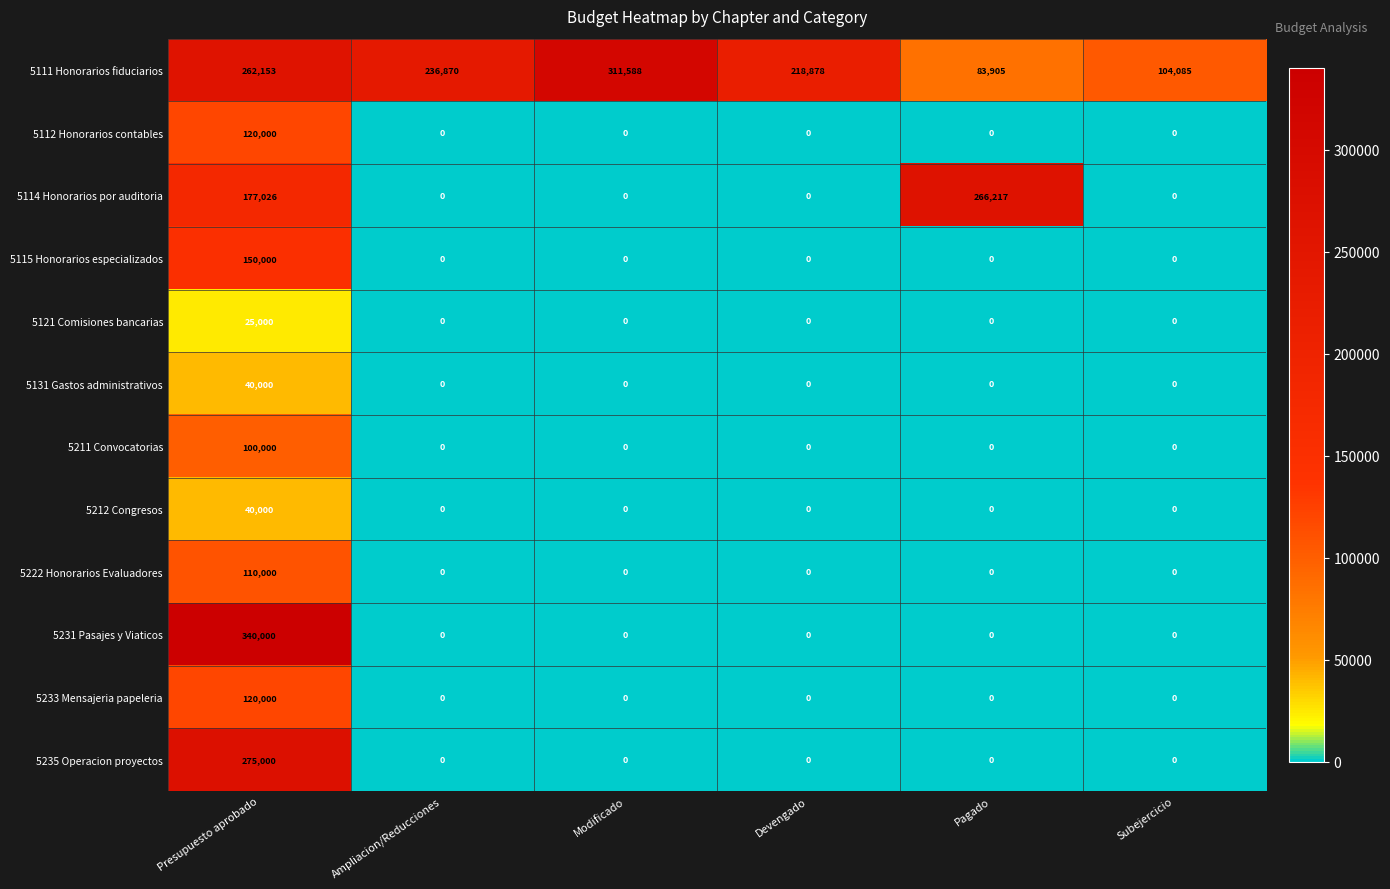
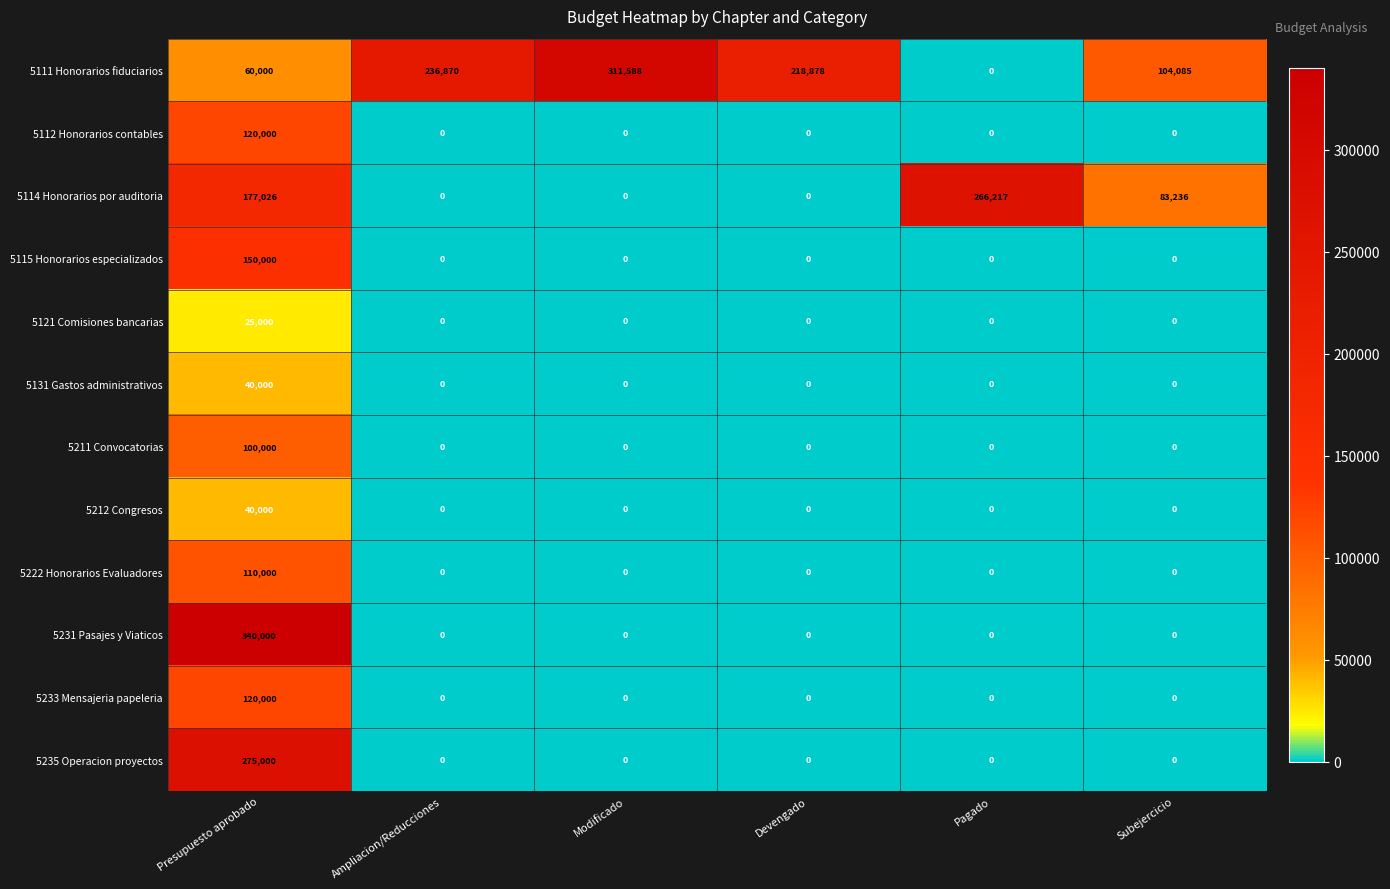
5111 Honorarios fiduciarios, Presupuesto aprobado: 262,153 -> 60,000
5111 Honorarios fiduciarios, Pagado: 83,905 -> 0
5114 Honorarios por auditoria, Subejercicio: 0 -> 83,236
